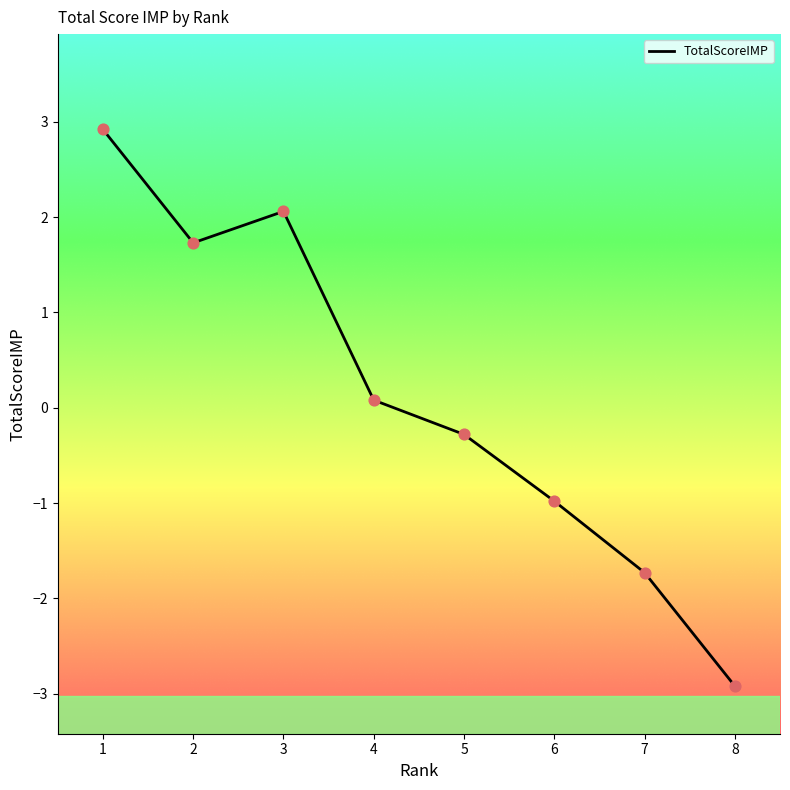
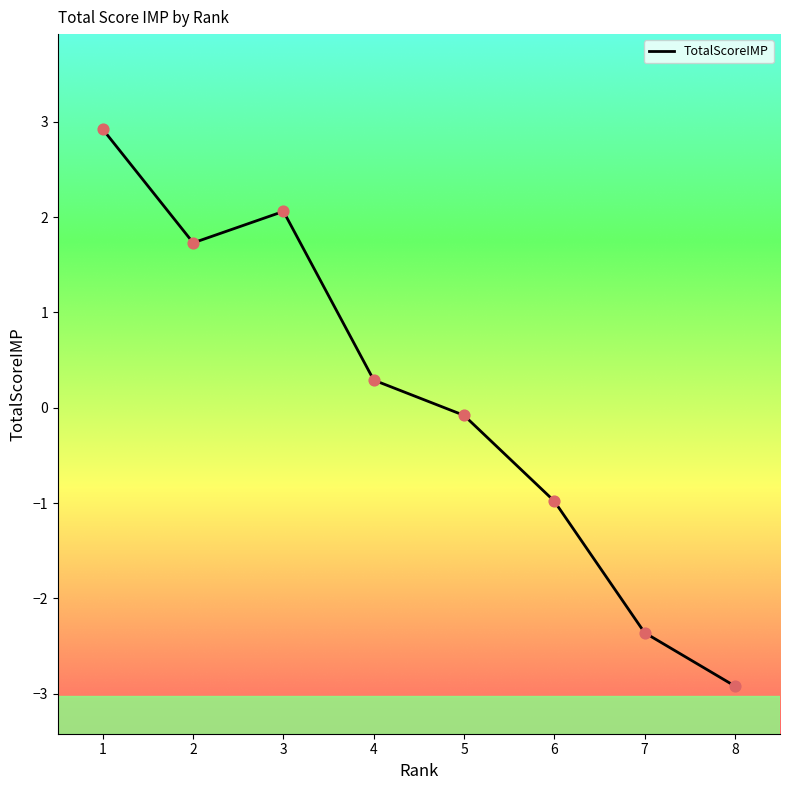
4: 0.1 -> 0.3
5: -0.3 -> -0.1
7: -1.7 -> -2.4
